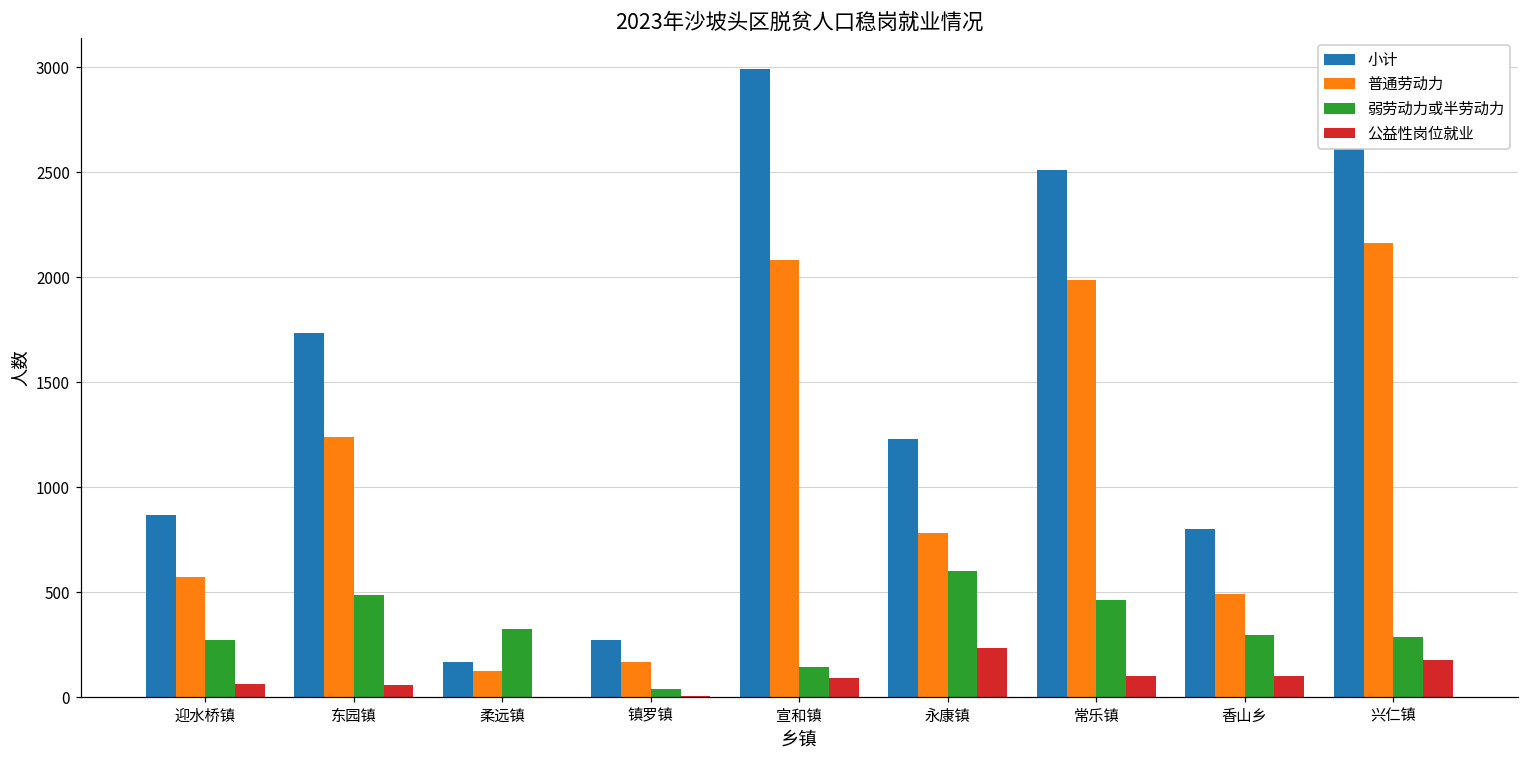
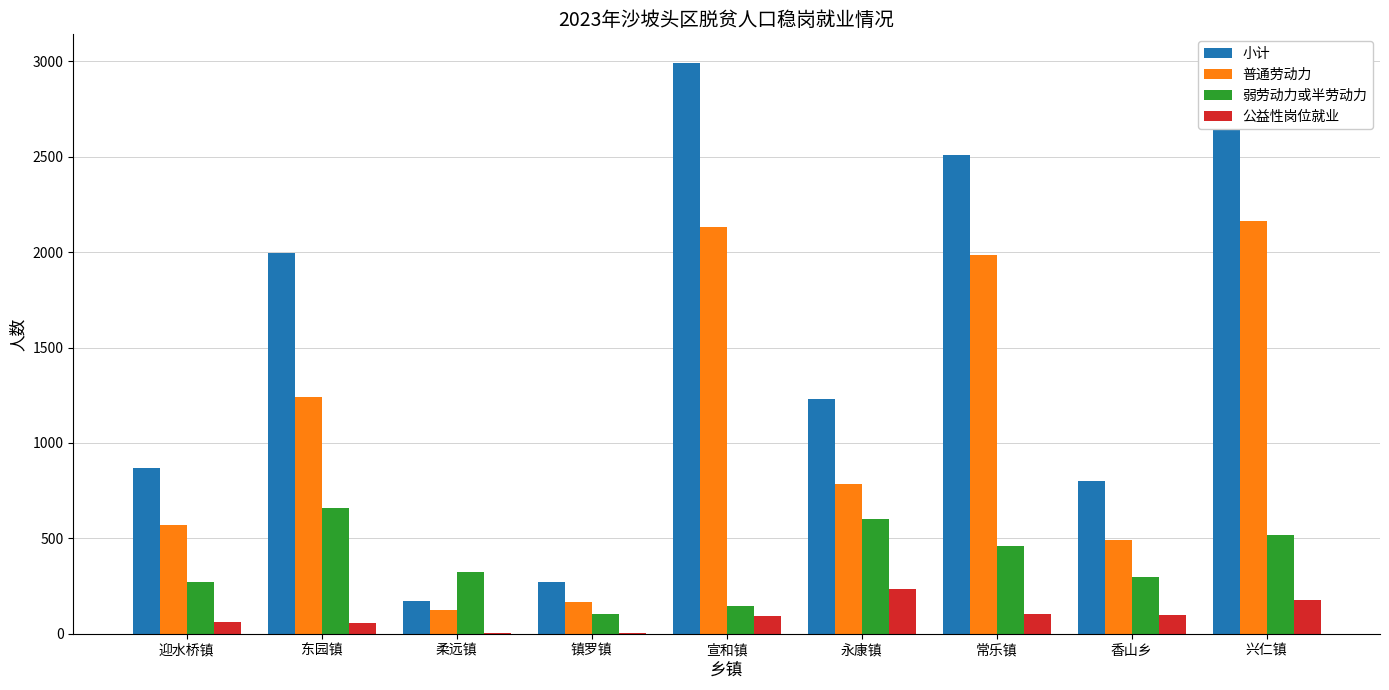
小计, 东园镇: 1730 -> 2000
弱劳动力或半劳动力, 东园镇: 490 -> 660
弱劳动力或半劳动力, 镇罗镇: 40 -> 110
普通劳动力, 宣和镇: 2080 -> 2130
弱劳动力或半劳动力, 兴仁镇: 290 -> 520
